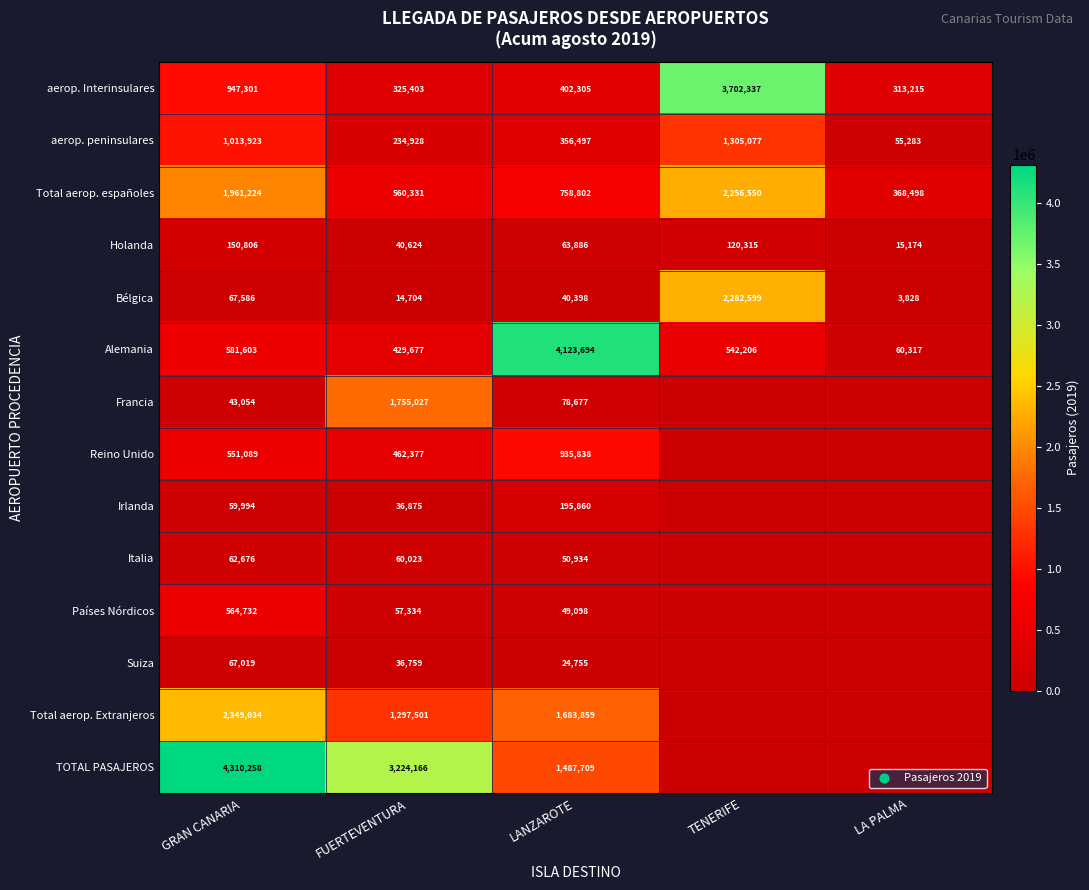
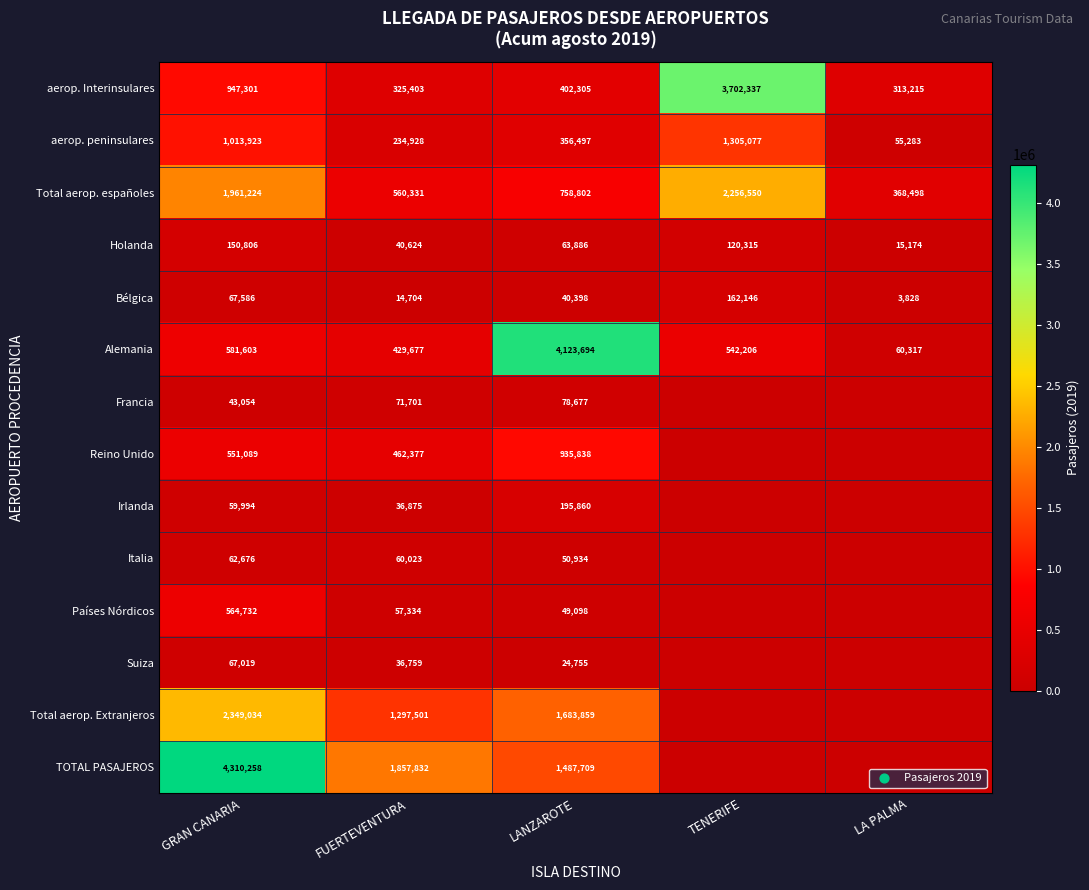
Bélgica, TENERIFE: 2,282,599 -> 162,146
Francia, FUERTEVENTURA: 1,755,027 -> 71,701
TOTAL PASAJEROS, FUERTEVENTURA: 3,224,166 -> 1,857,832
